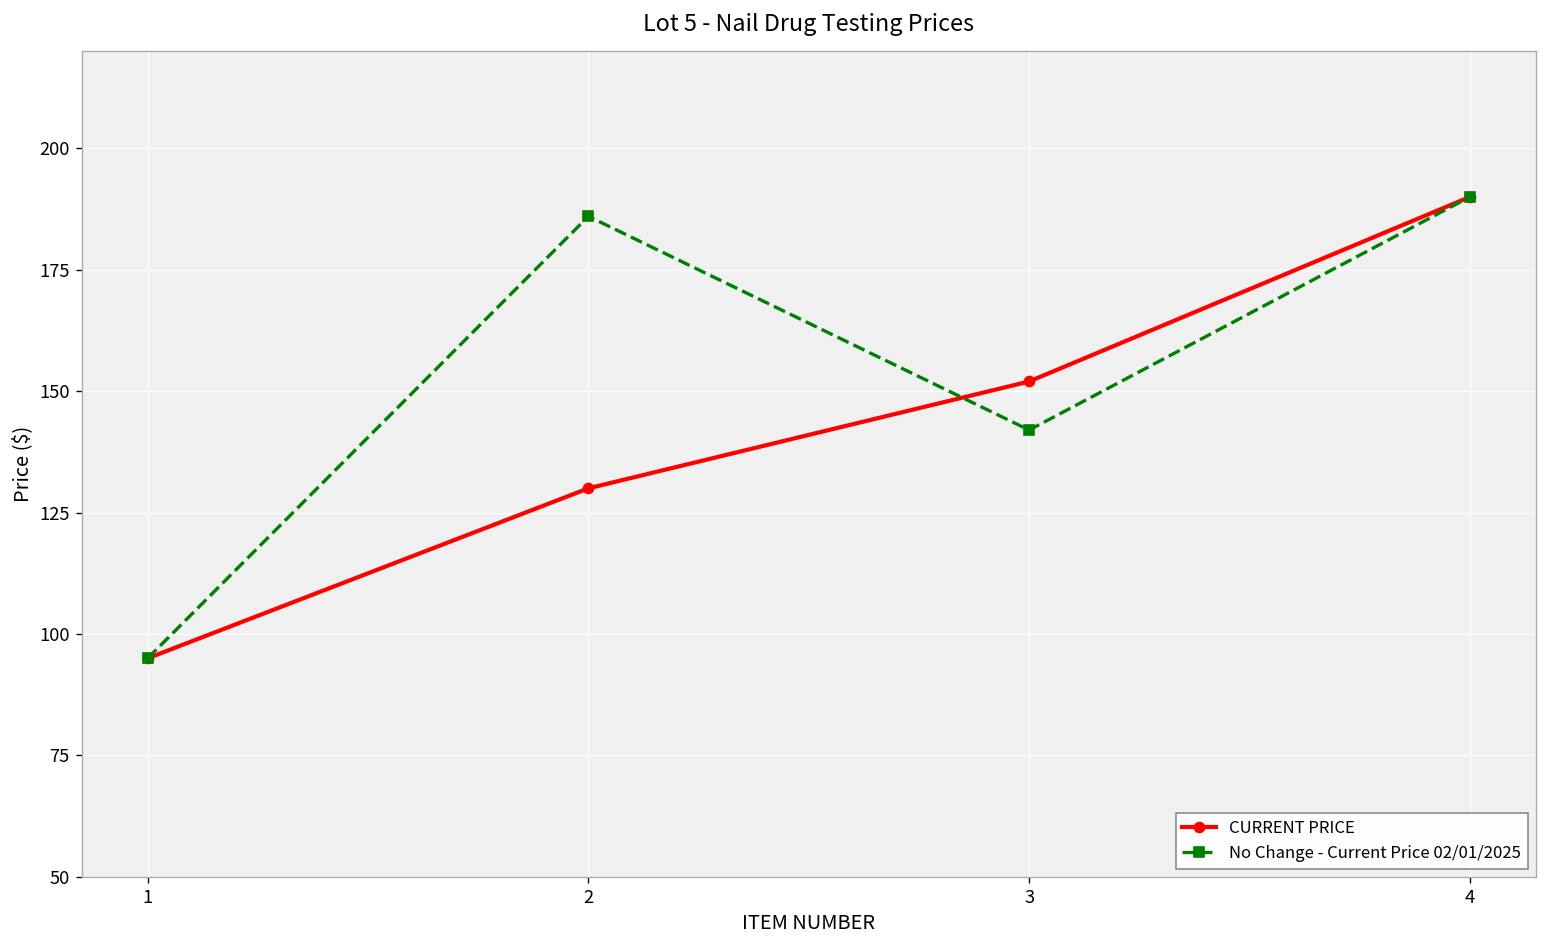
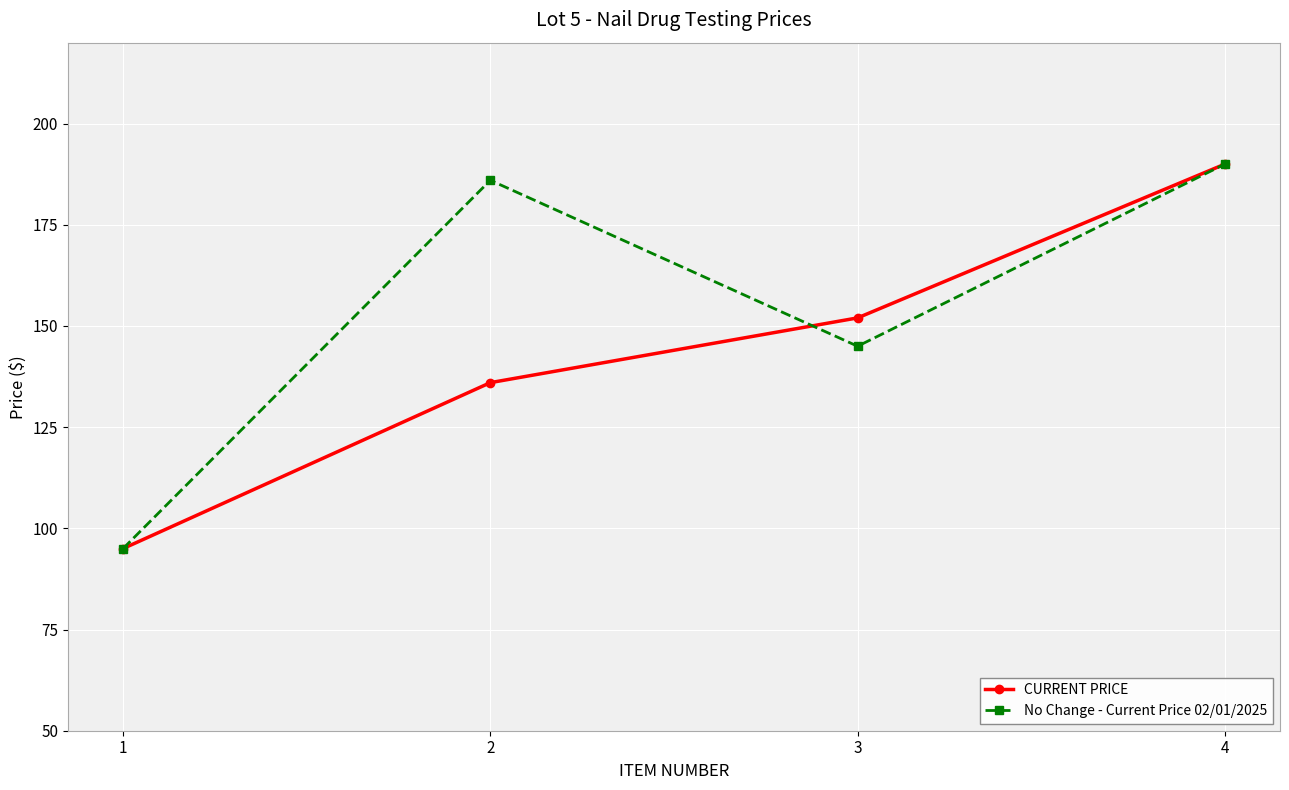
CURRENT PRICE, 2: 130 -> 136
No Change - Current Price 02/01/2025, 3: 142 -> 145
